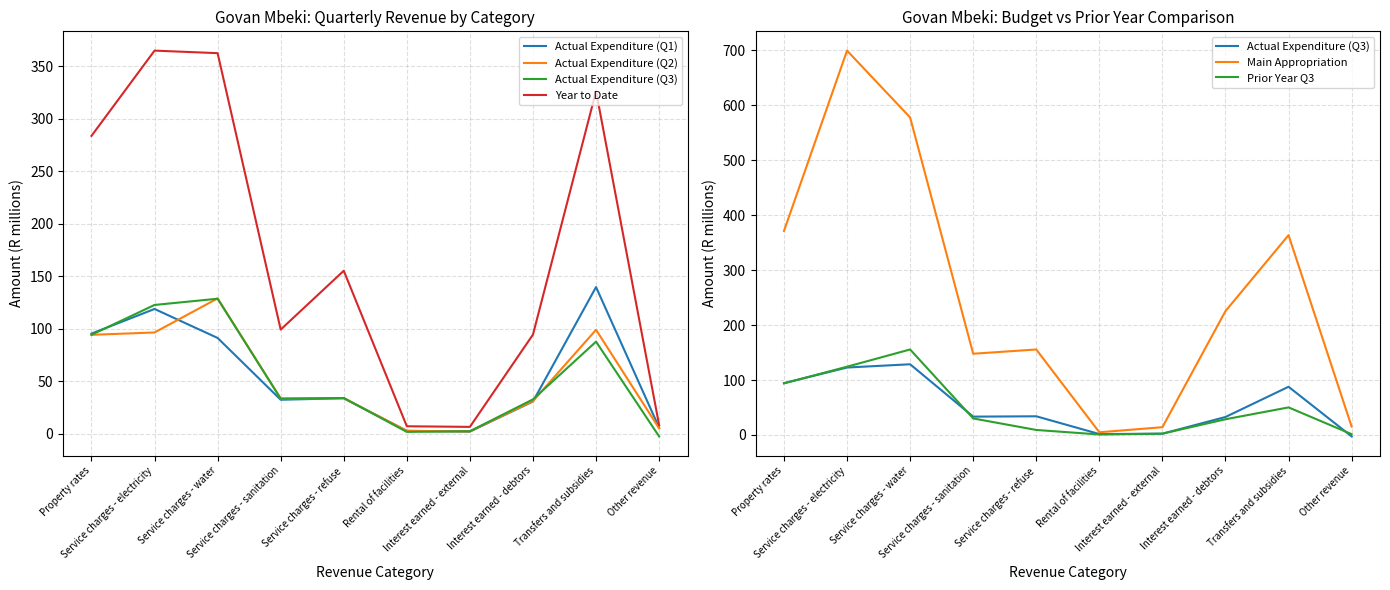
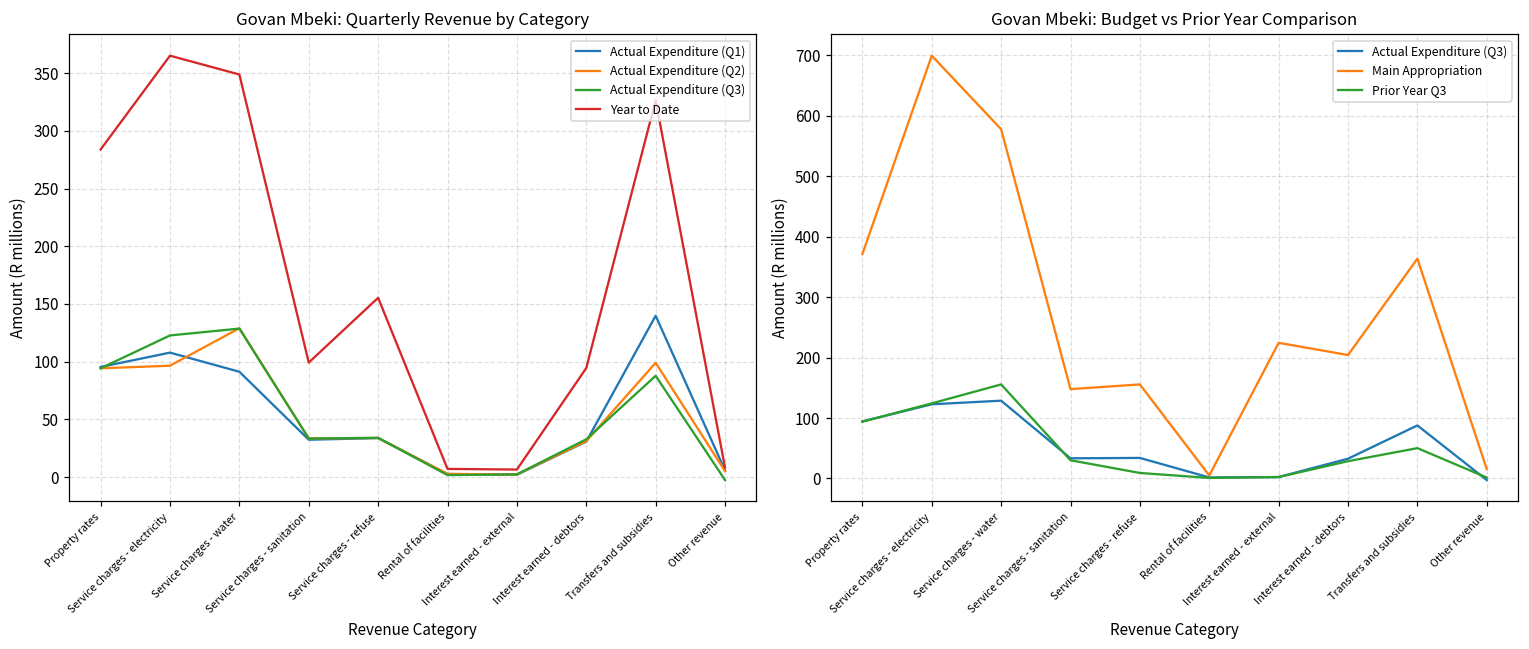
Govan Mbeki: Quarterly Revenue by Category, Actual Expenditure (Q1), Service charges - electricity: 119 -> 108
Govan Mbeki: Quarterly Revenue by Category, Year to Date, Service charges - water: 363 -> 349
Govan Mbeki: Budget vs Prior Year Comparison, Main Appropriation, Interest earned - external: 10 -> 220
Govan Mbeki: Budget vs Prior Year Comparison, Main Appropriation, Interest earned - debtors: 230 -> 200
